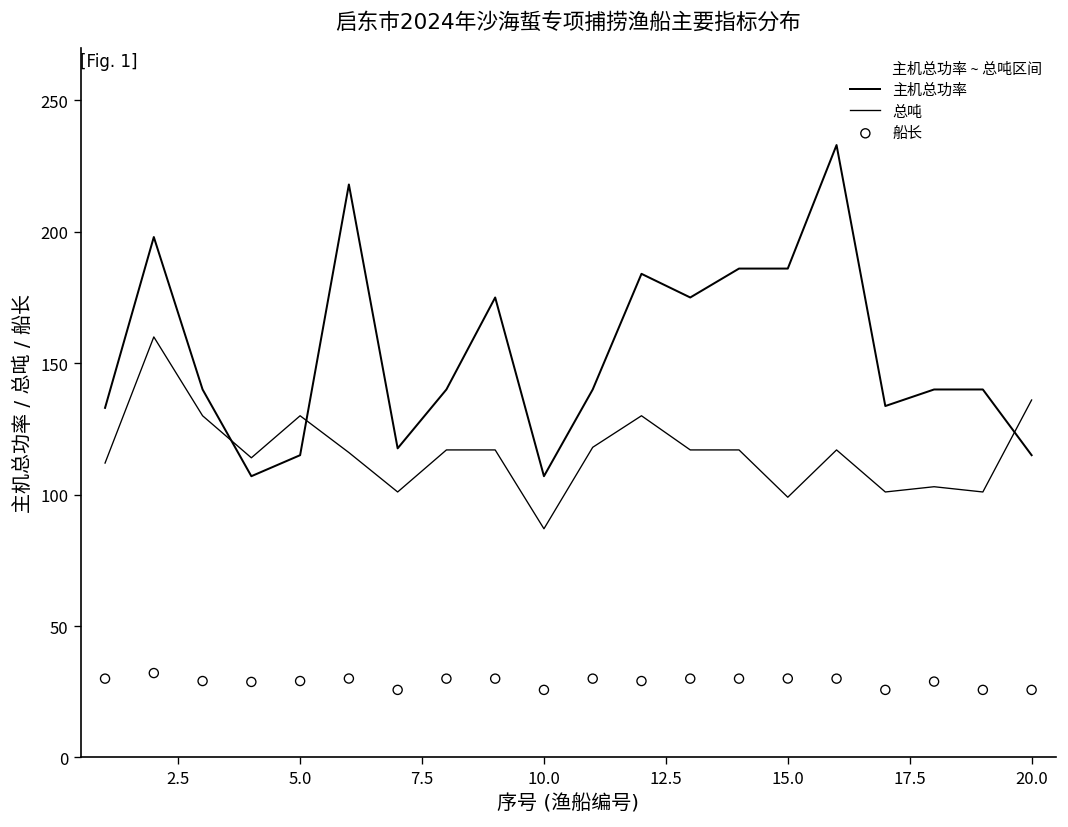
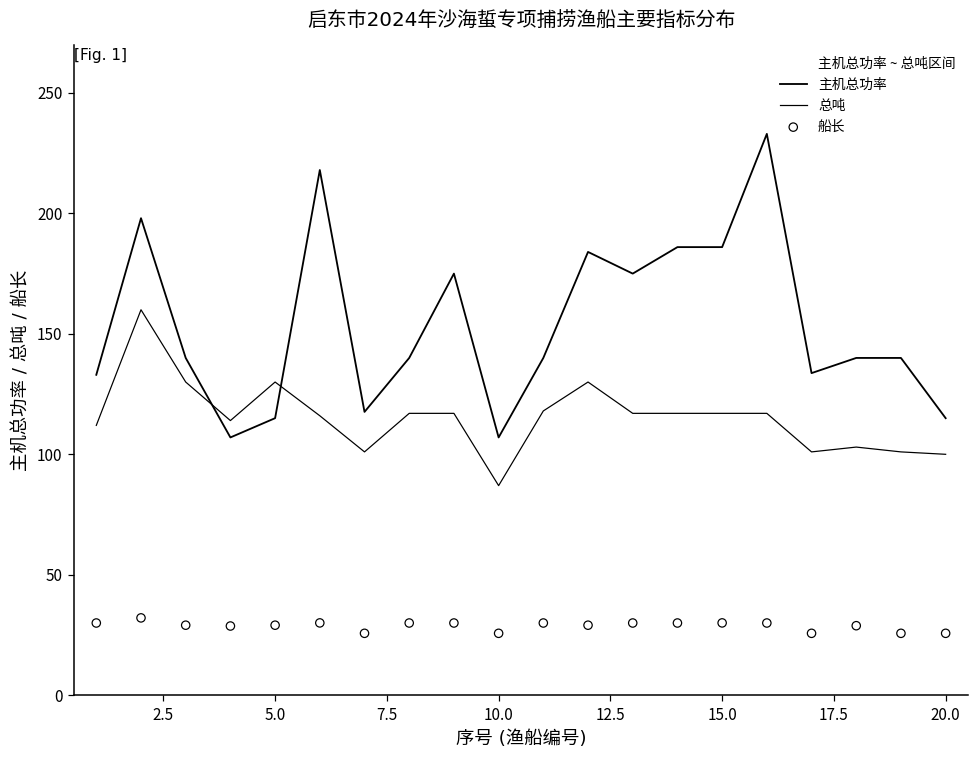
总吨, 15.0: 99 -> 117
总吨, 20.0: 136 -> 100
